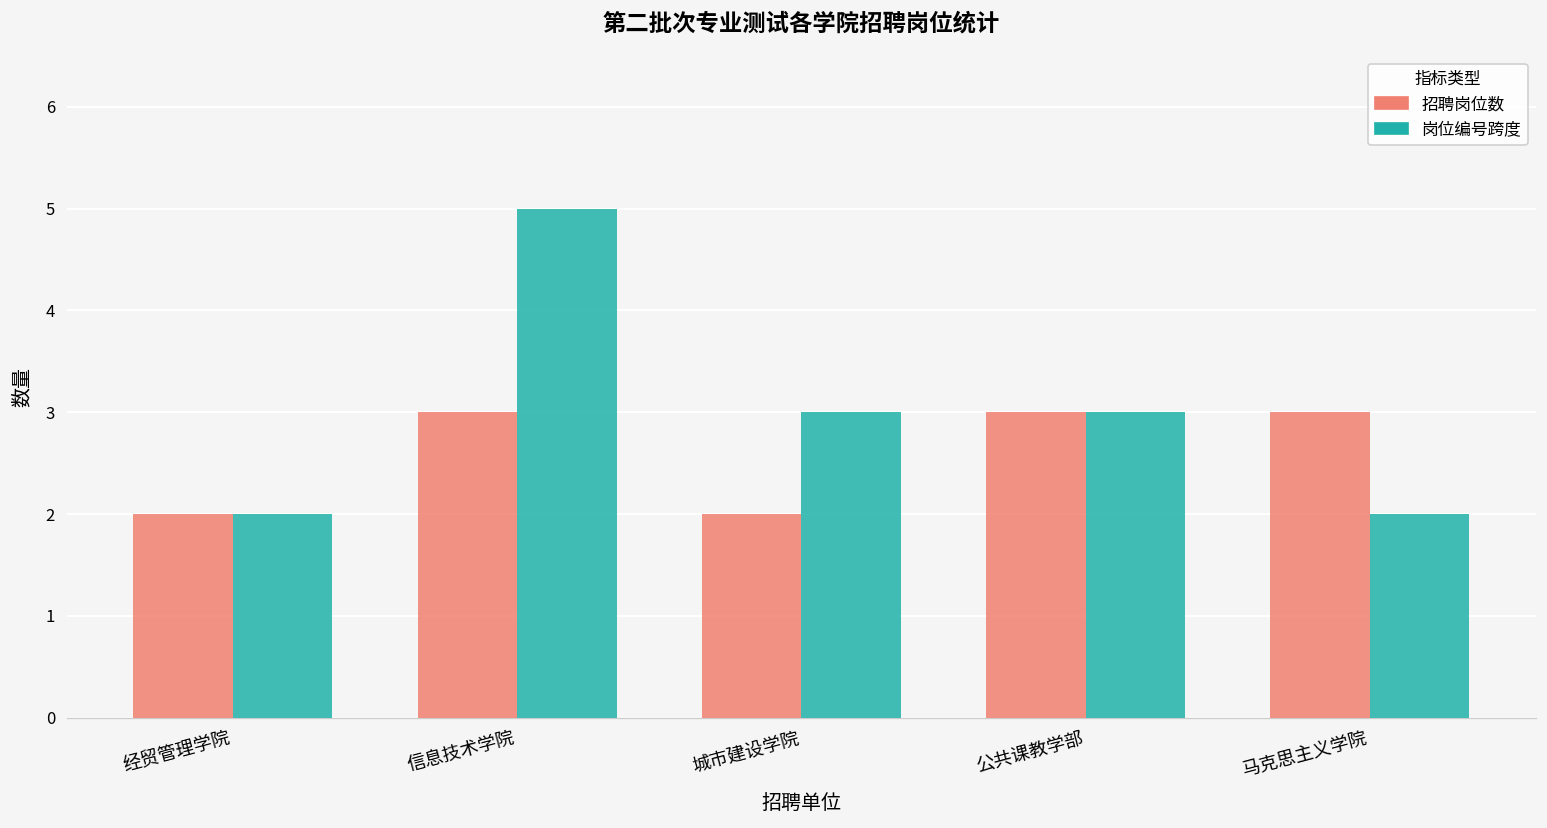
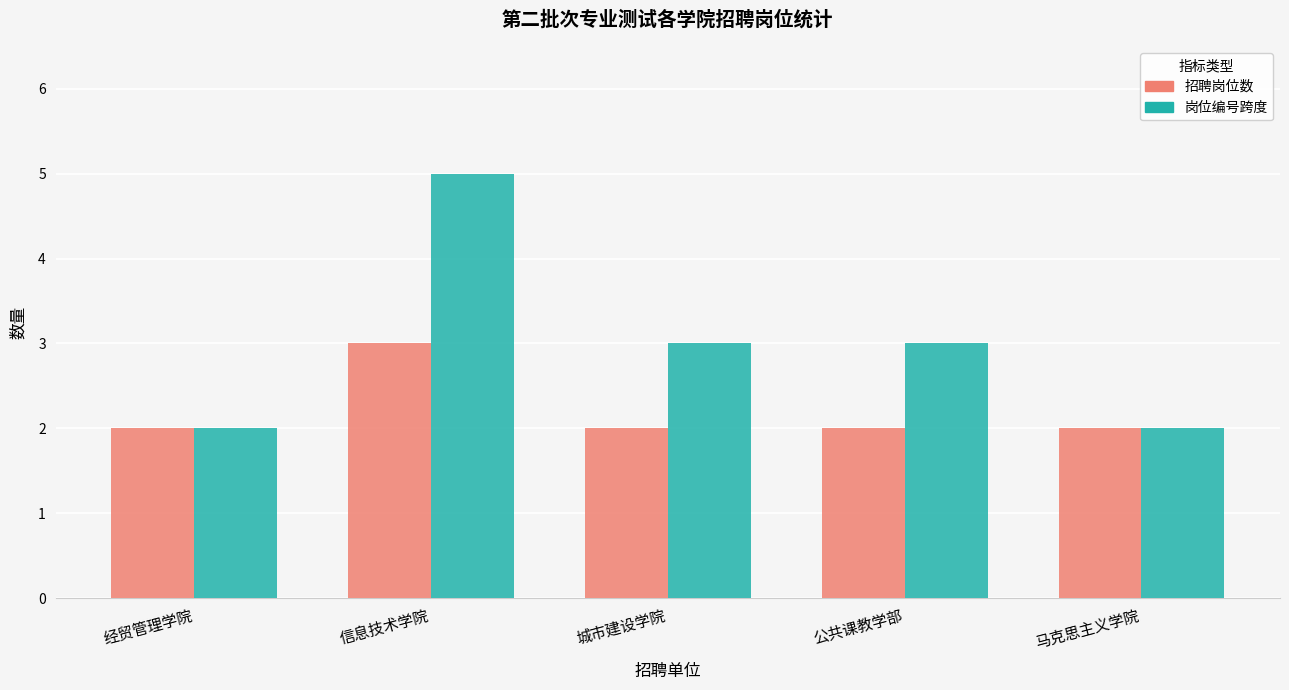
招聘岗位数, 公共课教学部: 3 -> 2
招聘岗位数, 马克思主义学院: 3 -> 2
